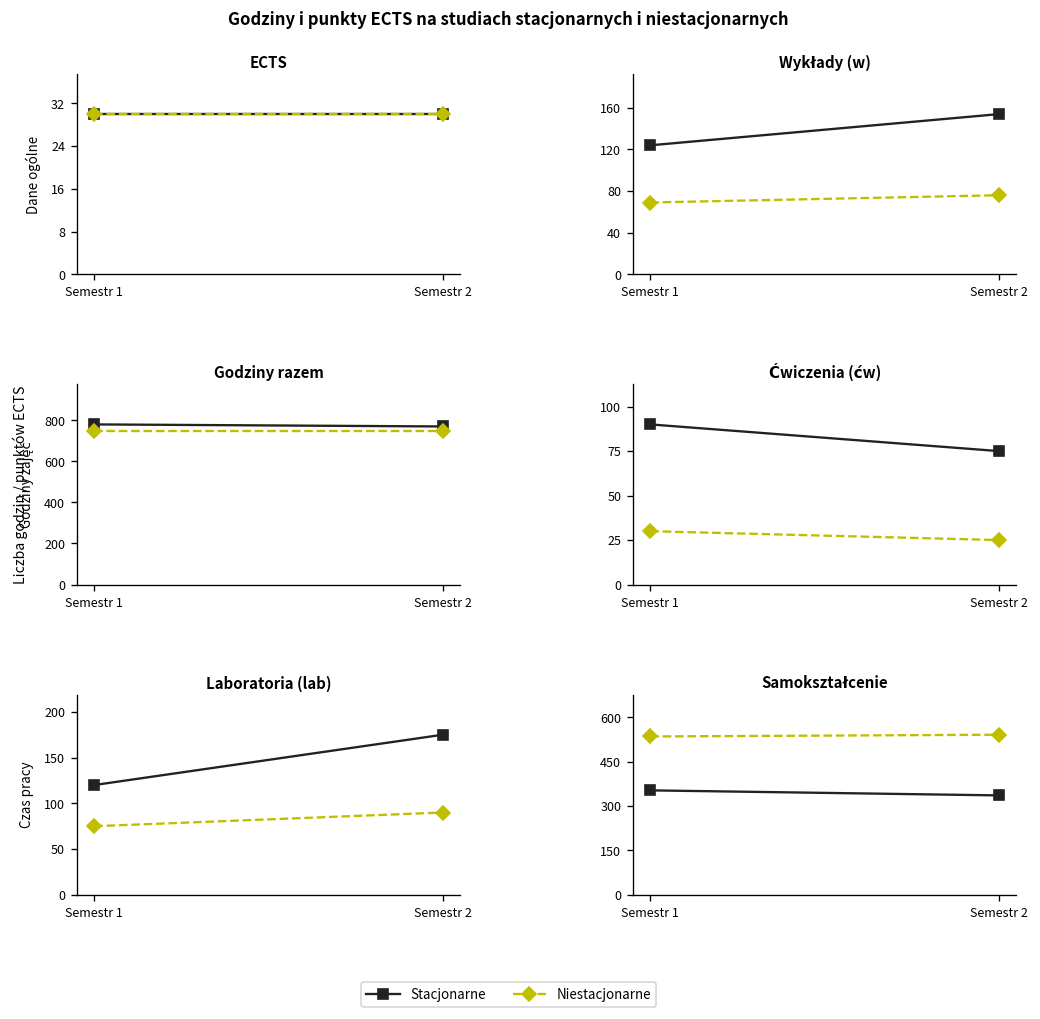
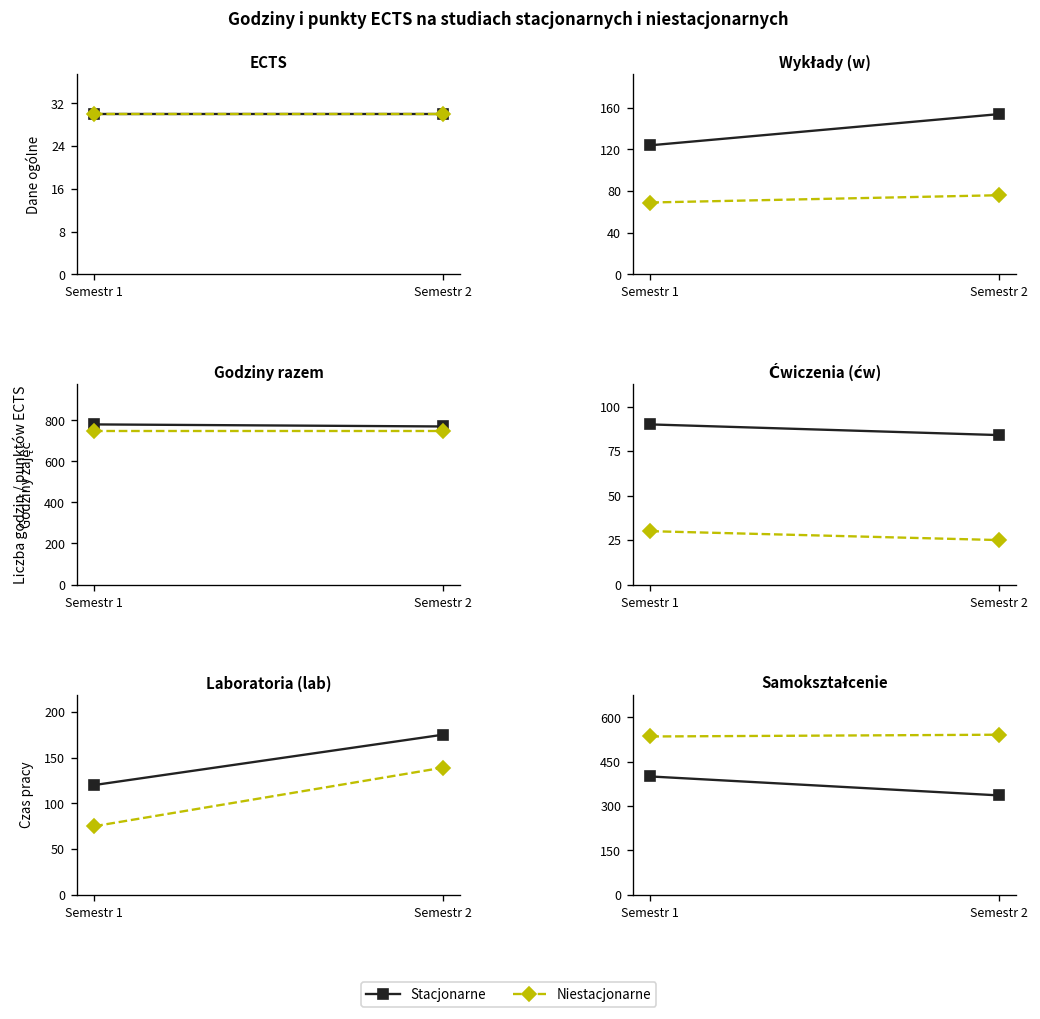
Ćwiczenia (ćw), Stacjonarne, Semestr 2: 75 -> 84
Laboratoria (lab), Niestacjonarne, Semestr 2: 90 -> 140
Samokształcenie, Stacjonarne, Semestr 1: 350 -> 400
